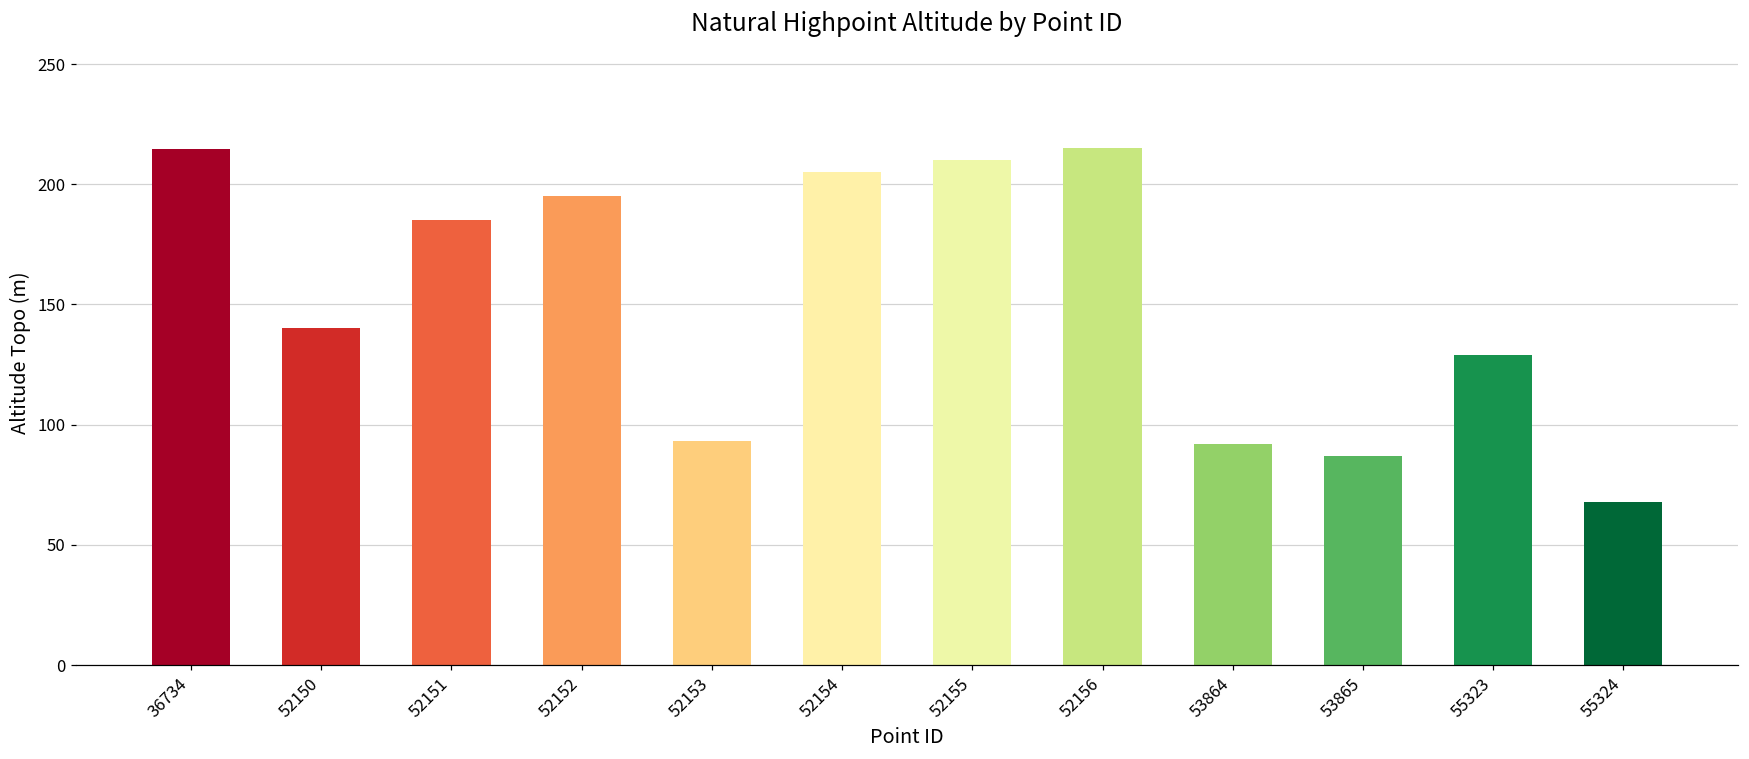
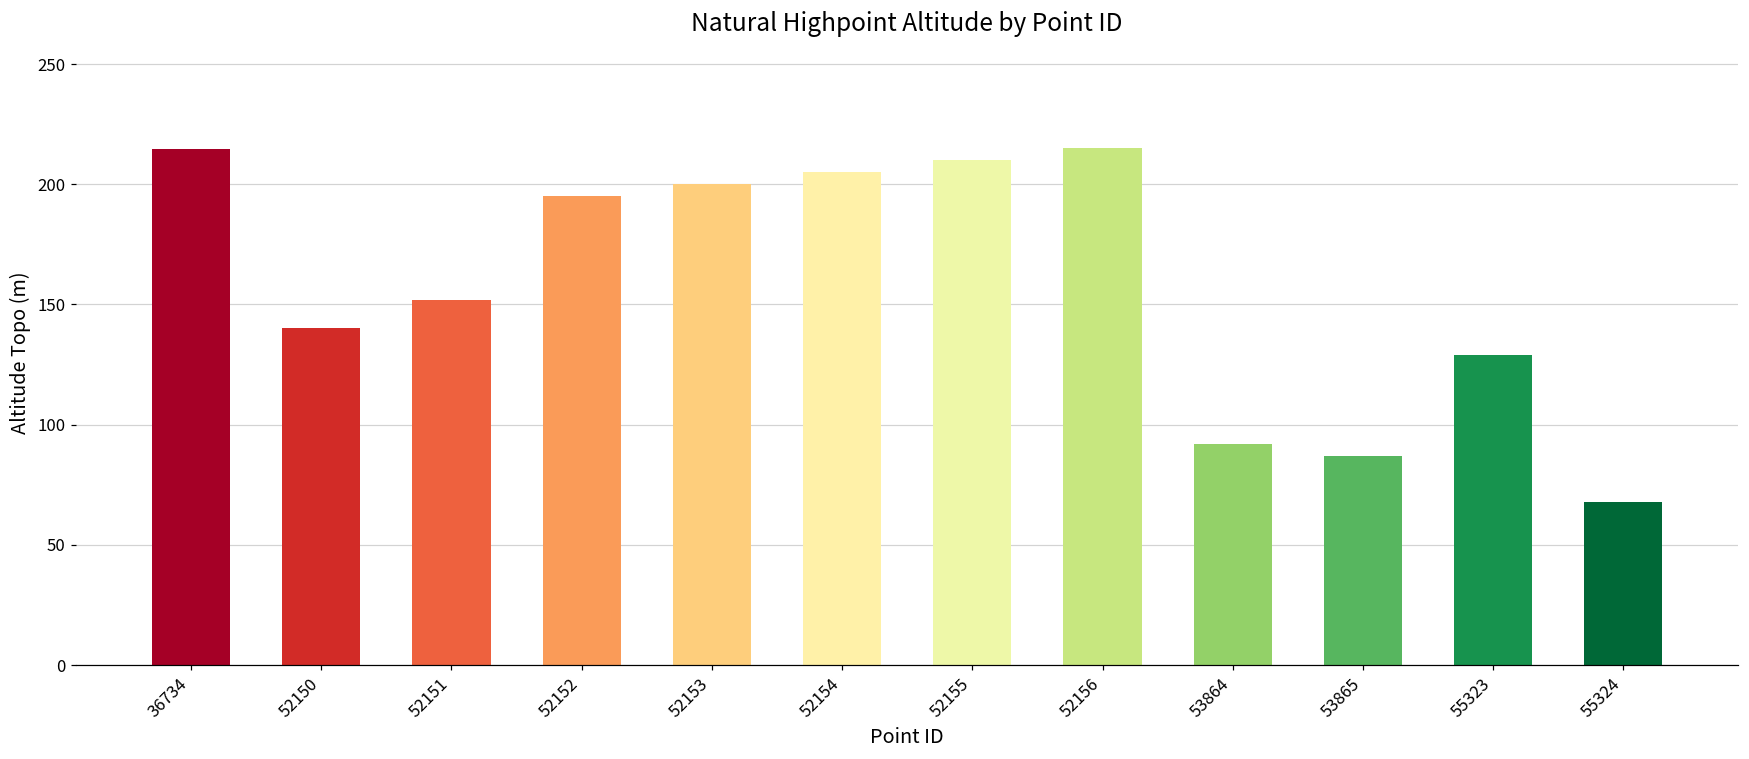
52151: 185 -> 152
52153: 93 -> 200
